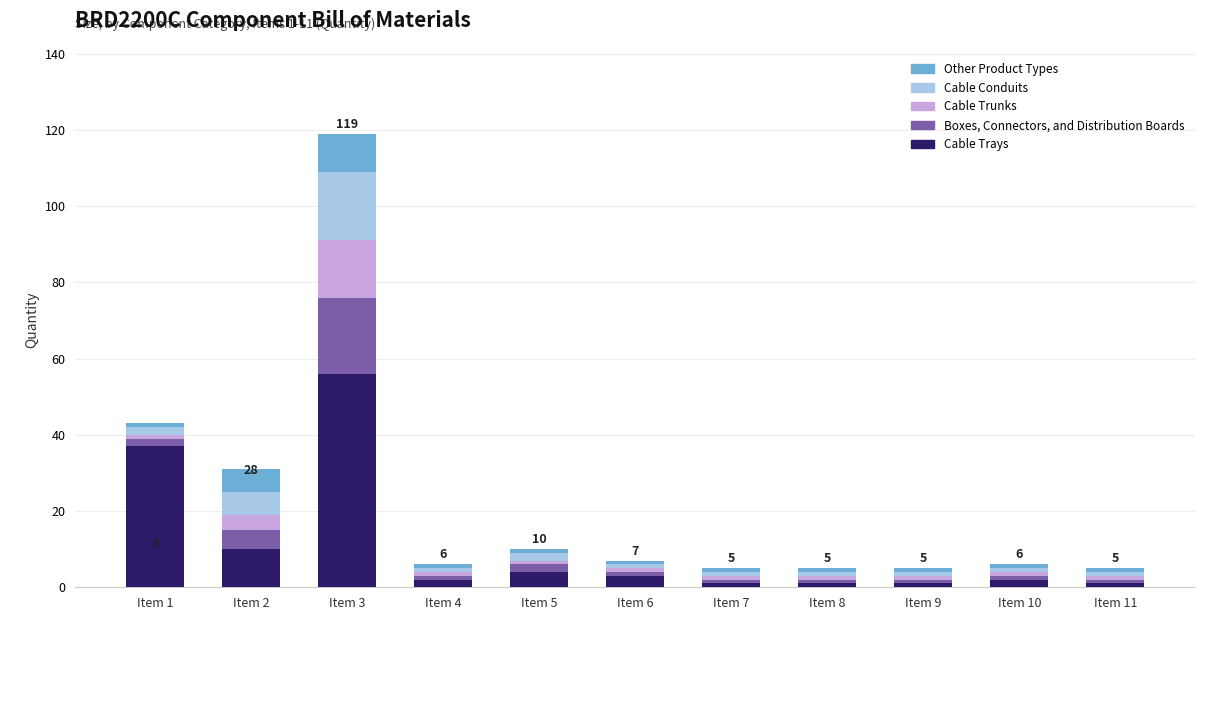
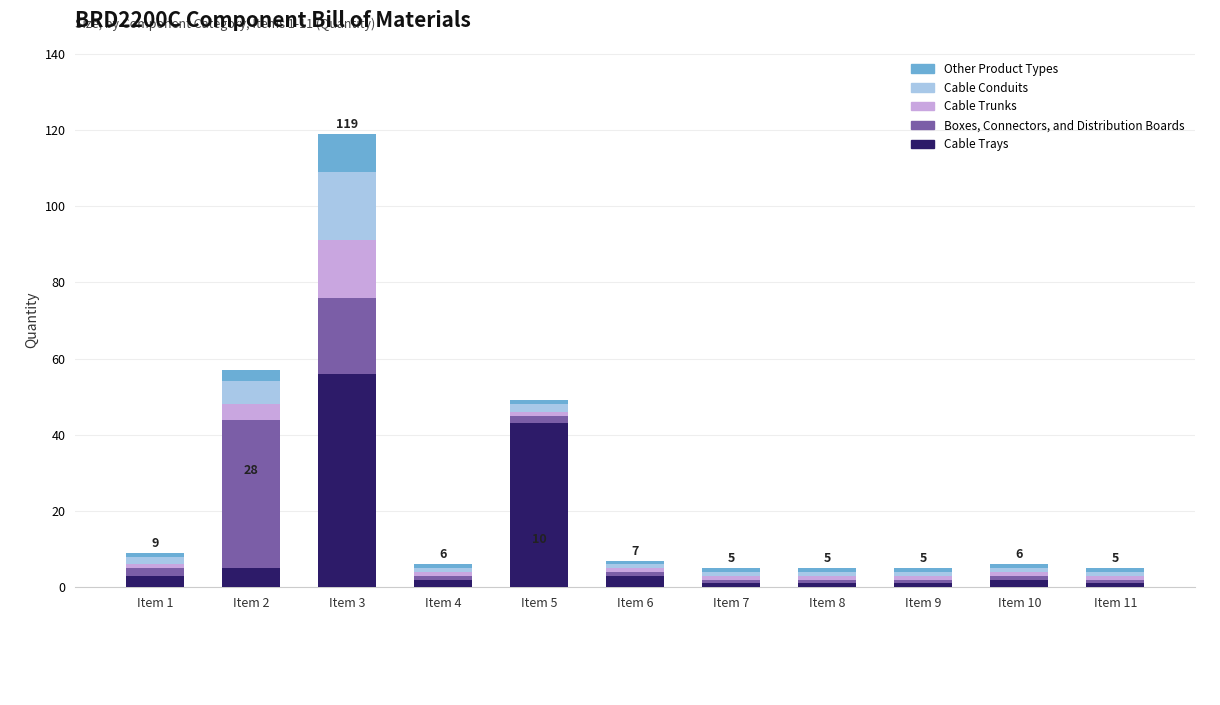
Cable Trays, Item 1: 37 -> 3
Cable Trays, Item 2: 10 -> 5
Boxes, Connectors, and Distribution Boards, Item 2: 5 -> 39
Other Product Types, Item 2: 6 -> 3
Cable Trays, Item 5: 4 -> 43
